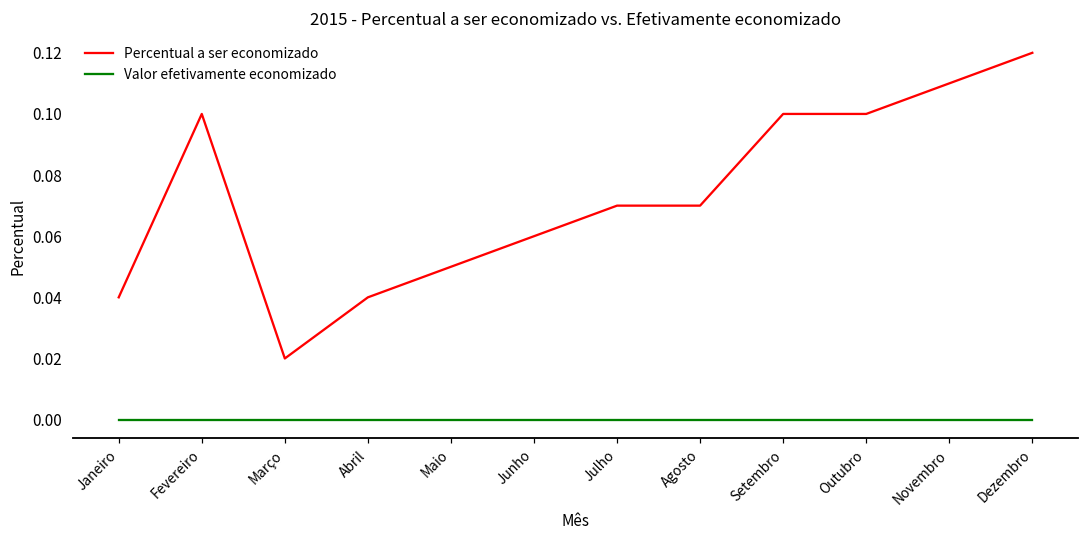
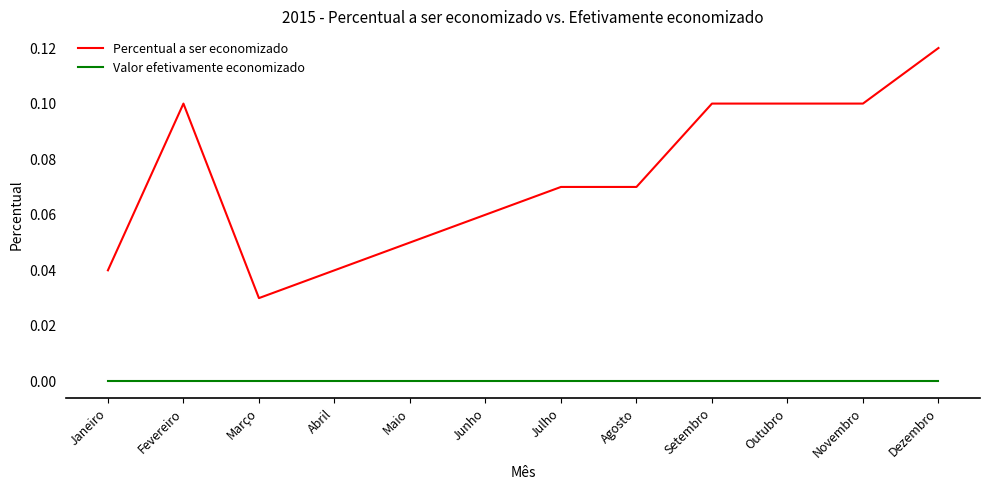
Percentual a ser economizado, Março: 0.02 -> 0.03
Percentual a ser economizado, Novembro: 0.11 -> 0.10
